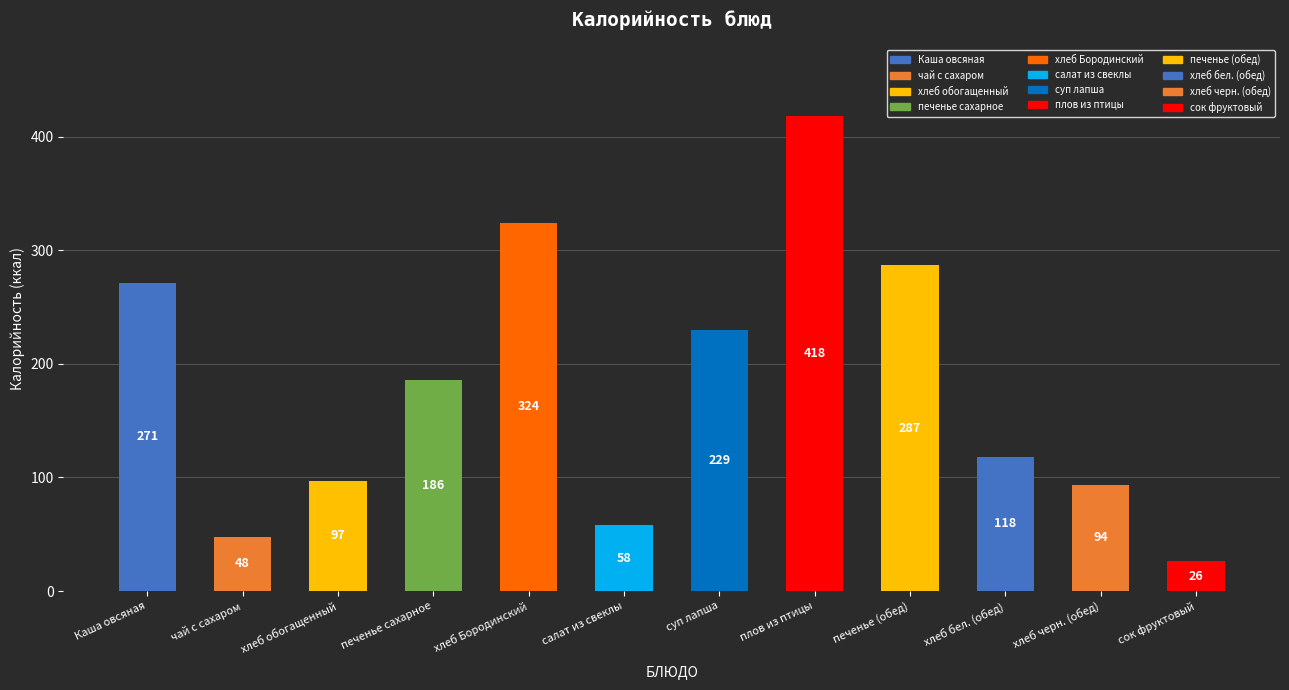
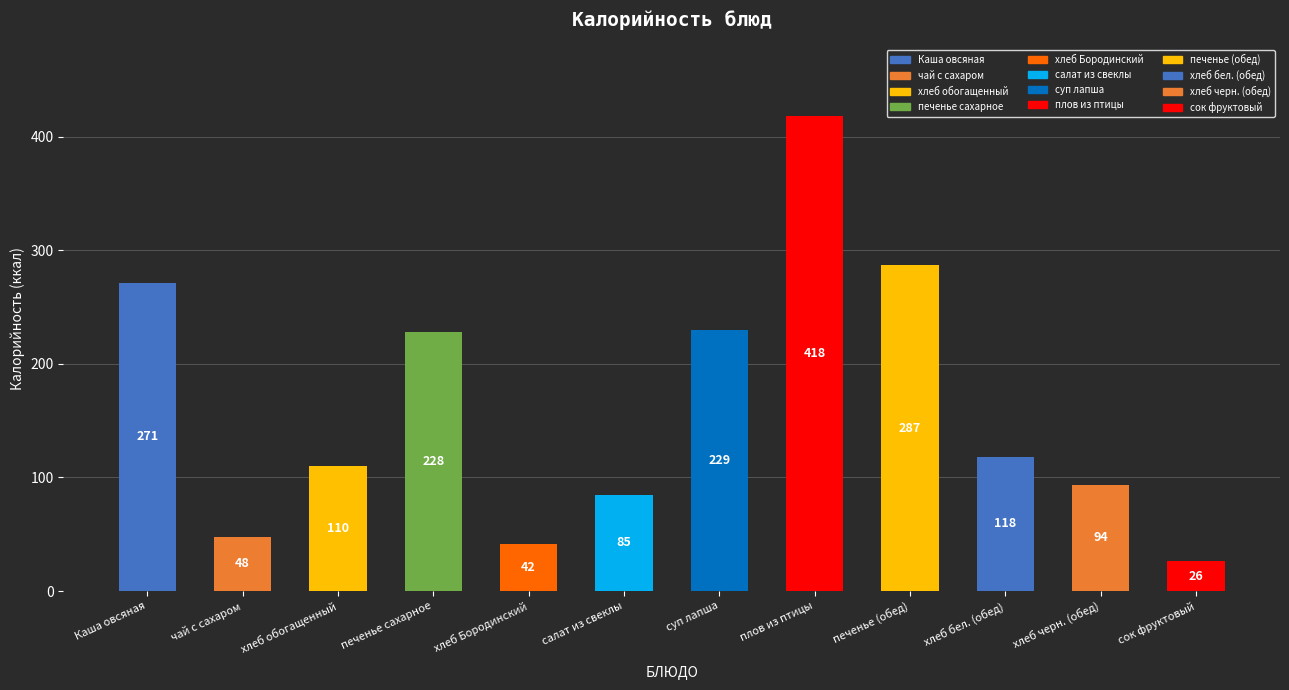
хлеб обогащенный: 97 -> 110
печенье сахарное: 186 -> 228
хлеб Бородинский: 324 -> 42
салат из свеклы: 58 -> 85
